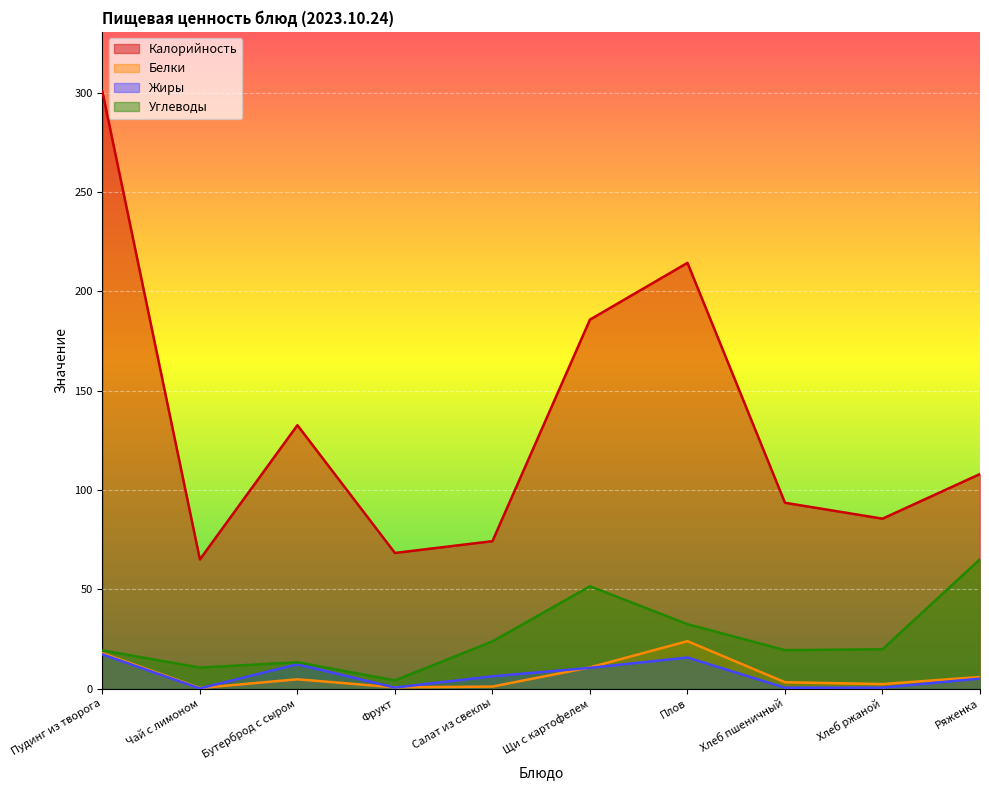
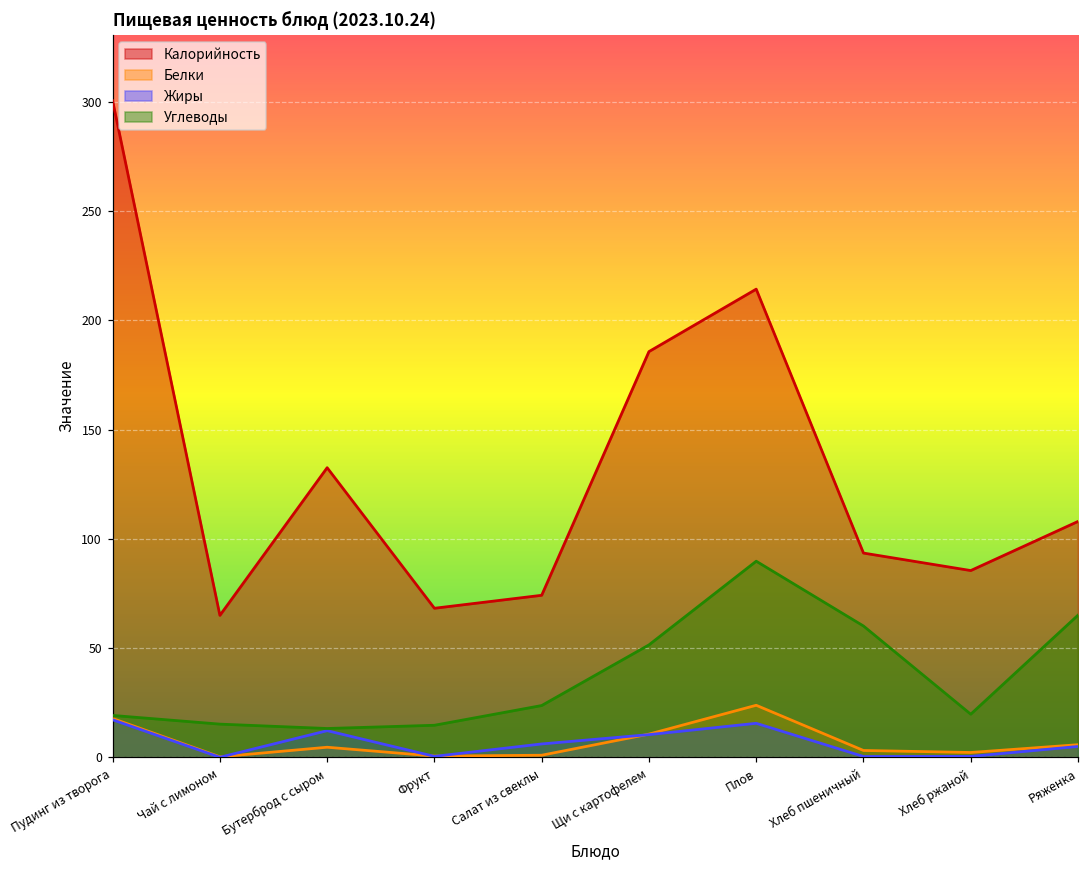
Углеводы, Чай с лимоном: 11 -> 15
Углеводы, Фрукт: 4 -> 15
Углеводы, Плов: 32 -> 90
Углеводы, Хлеб пшеничный: 19 -> 60
